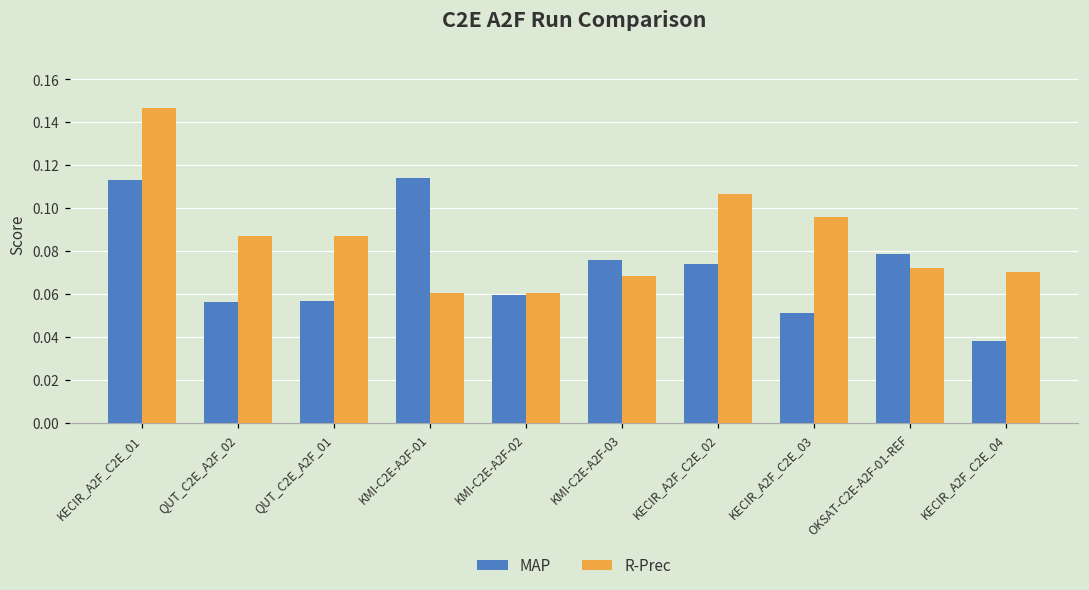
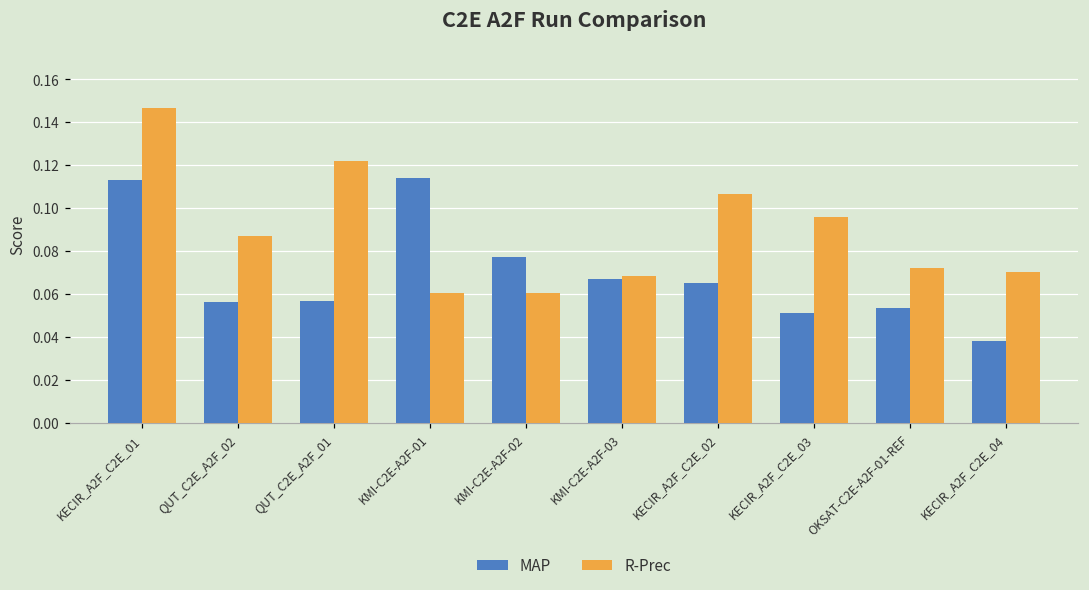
R-Prec, QUT_C2E_A2F_01: 0.087 -> 0.122
MAP, KMI-C2E-A2F-02: 0.059 -> 0.077
MAP, KMI-C2E-A2F-03: 0.076 -> 0.067
MAP, KECIR_A2F_C2E_02: 0.074 -> 0.065
MAP, OKSAT-C2E-A2F-01-REF: 0.079 -> 0.053
